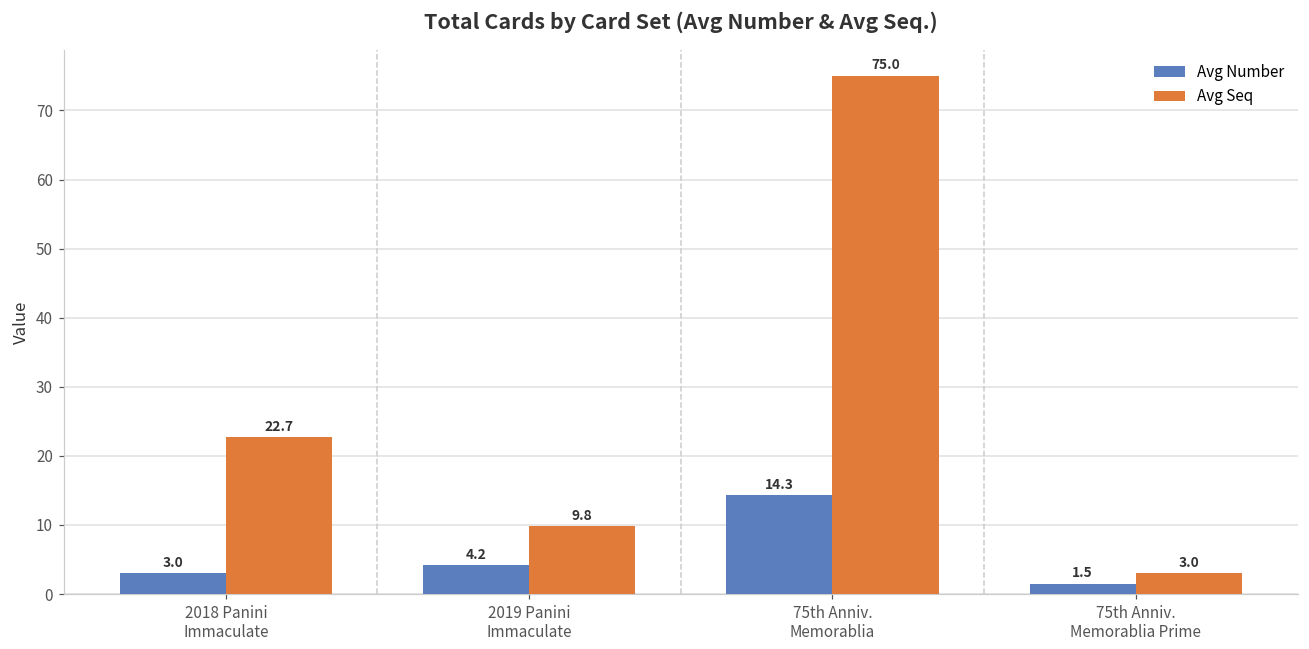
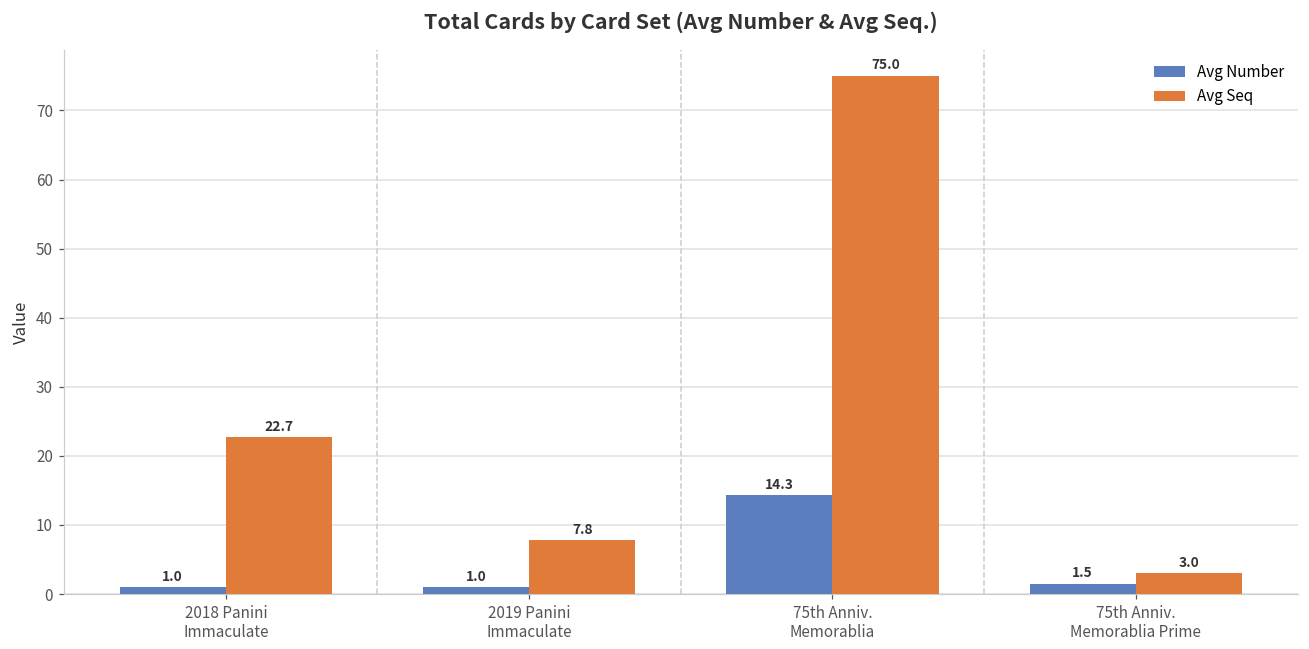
Avg Number, 2018 Panini Immaculate: 3.0 -> 1.0
Avg Number, 2019 Panini Immaculate: 4.2 -> 1.0
Avg Seq, 2019 Panini Immaculate: 9.8 -> 7.8
